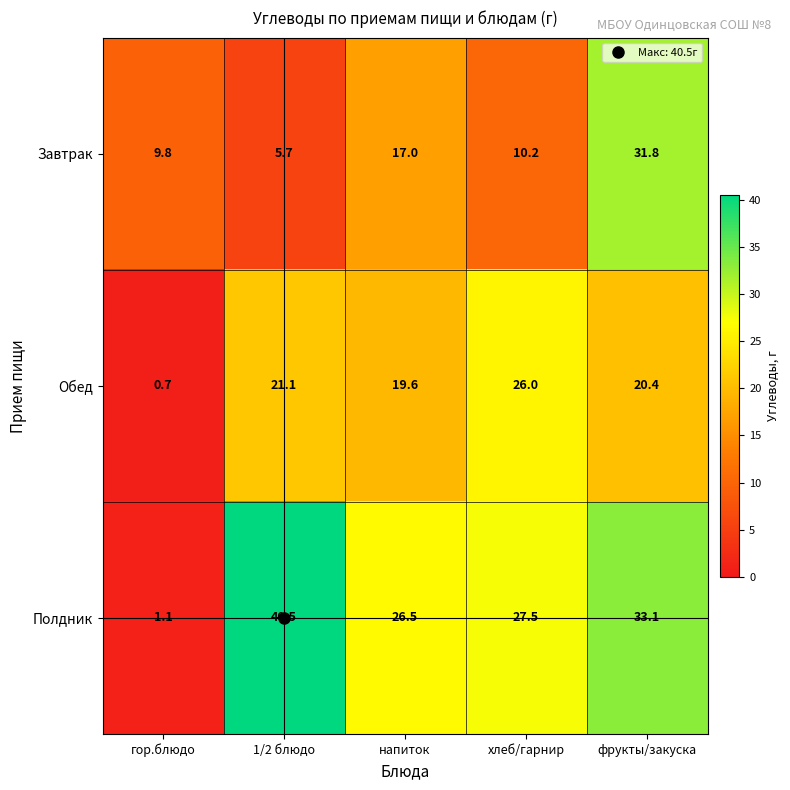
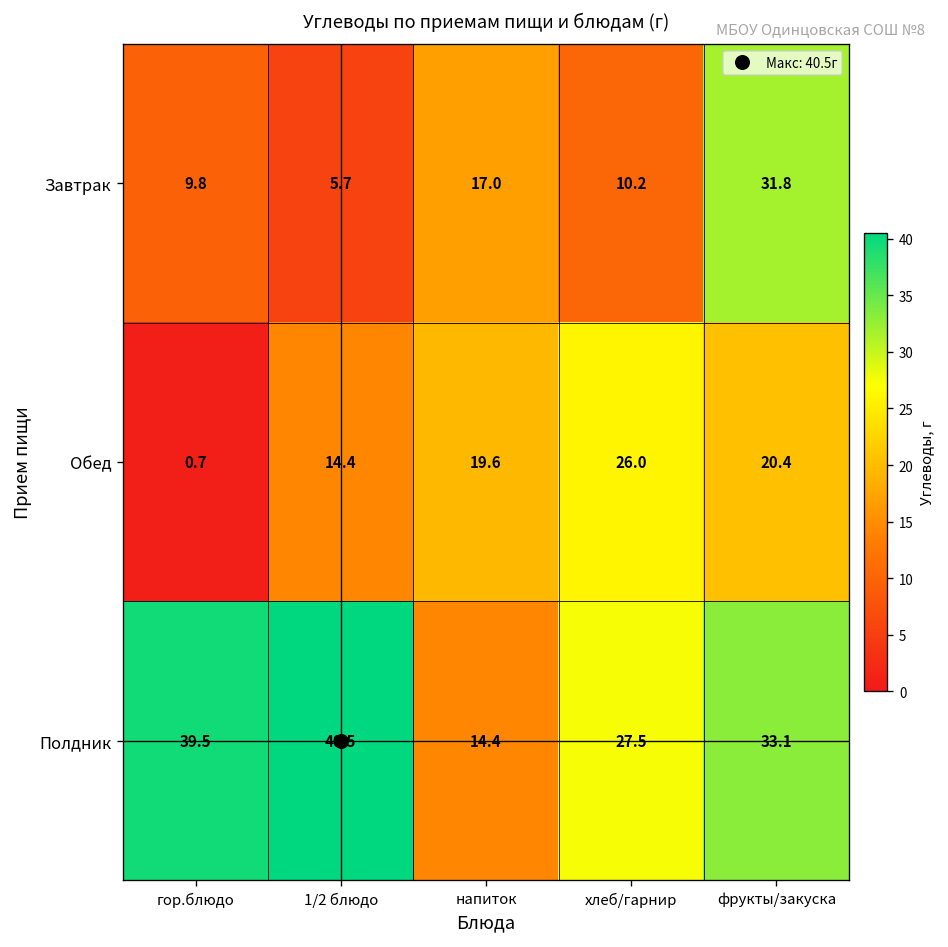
Обед, 1/2 блюдо: 21.1 -> 14.4
Полдник, гор.блюдо: 1.1 -> 39.5
Полдник, напиток: 26.5 -> 14.4
